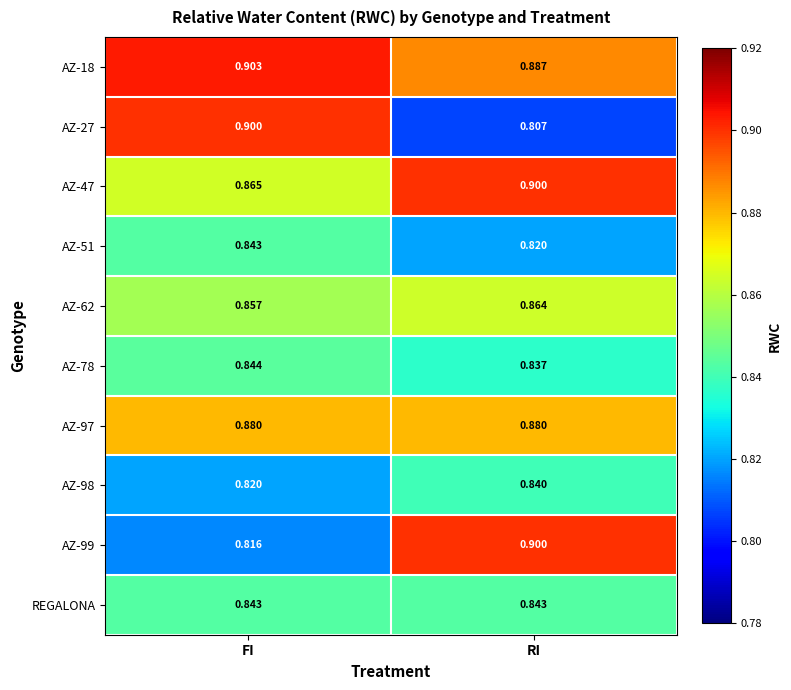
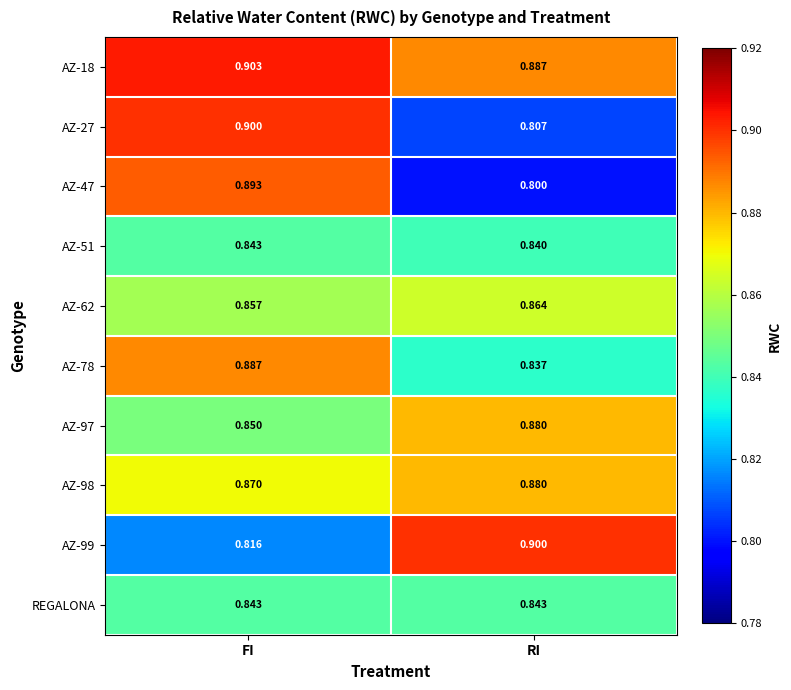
AZ-47, FI: 0.865 -> 0.893
AZ-47, RI: 0.900 -> 0.800
AZ-51, RI: 0.820 -> 0.840
AZ-78, FI: 0.844 -> 0.887
AZ-97, FI: 0.880 -> 0.850
AZ-98, FI: 0.820 -> 0.870
AZ-98, RI: 0.840 -> 0.880
